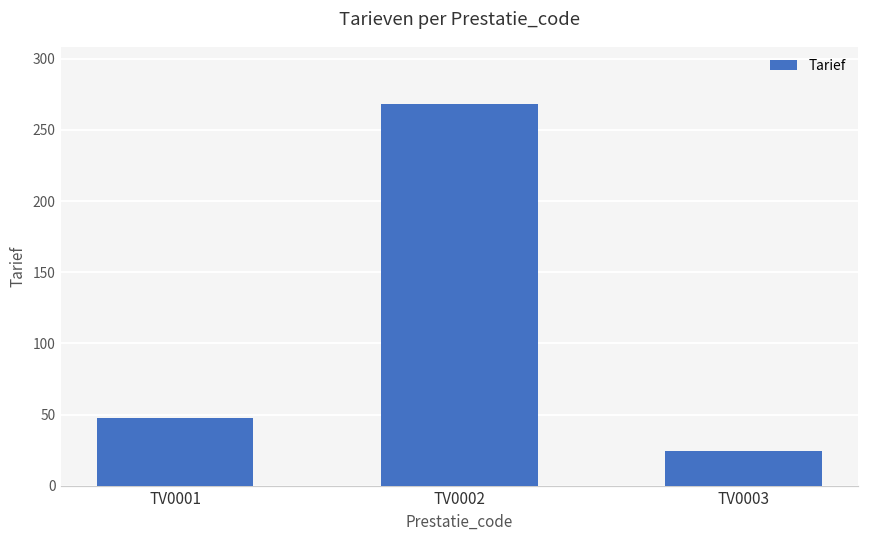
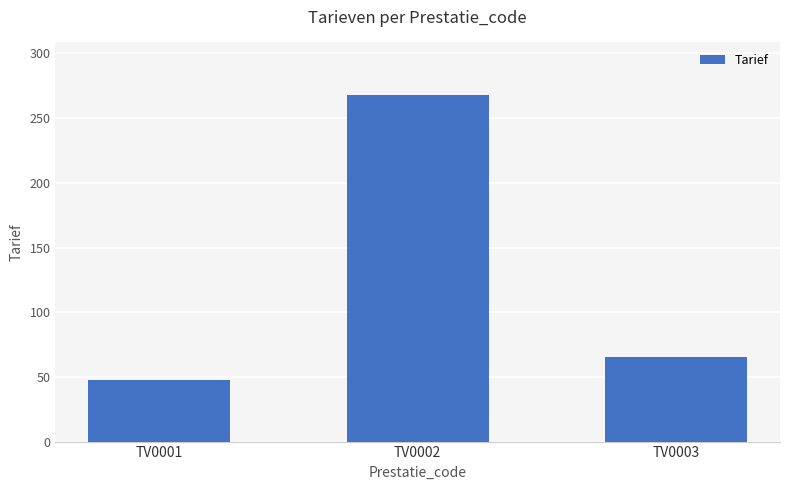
TV0003: 25 -> 65
